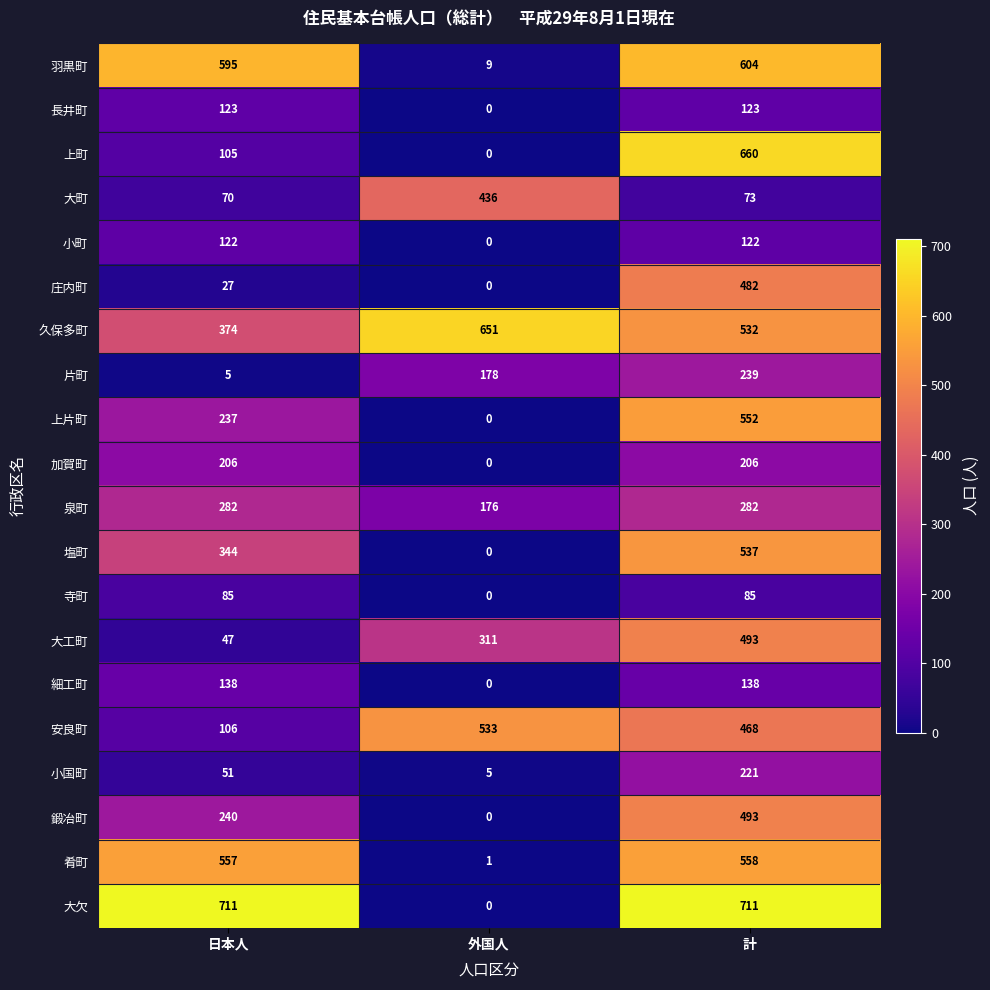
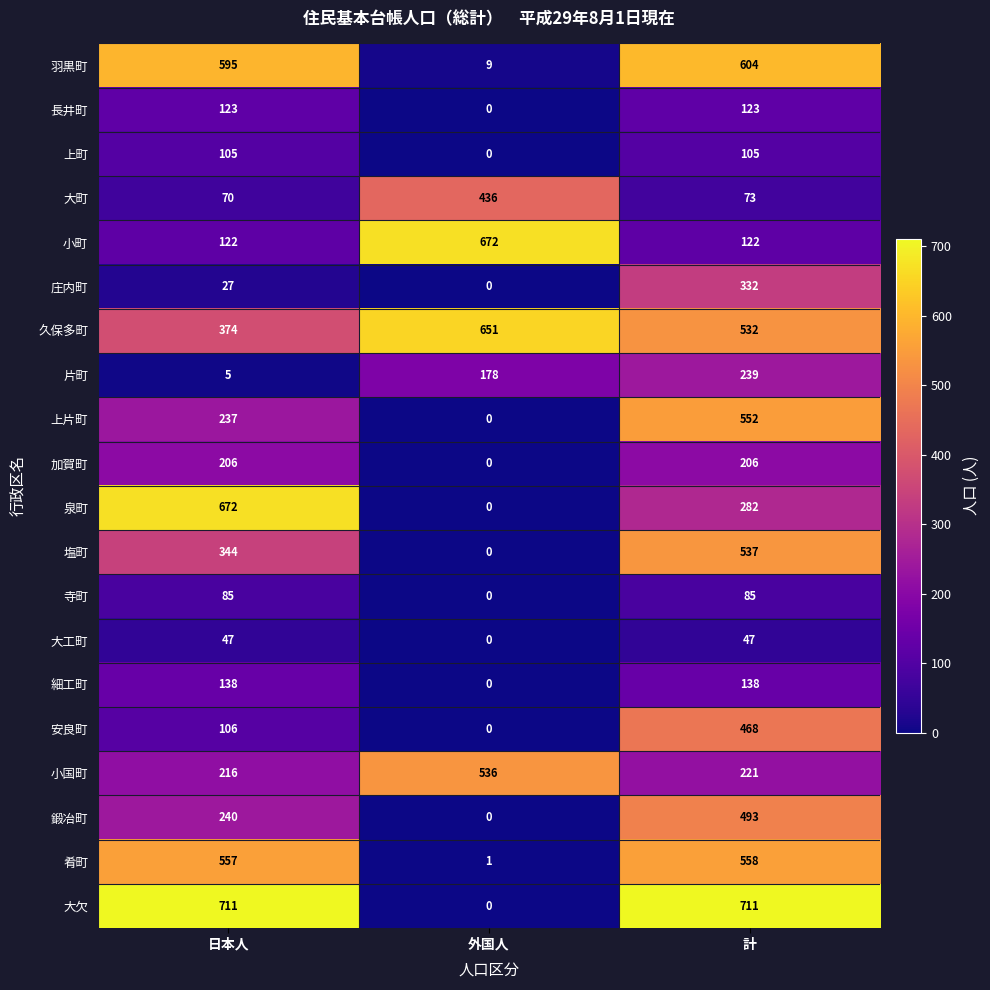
上町, 計: 660 -> 105
小町, 外国人: 0 -> 672
庄内町, 計: 482 -> 332
泉町, 日本人: 282 -> 672
泉町, 外国人: 176 -> 0
大工町, 外国人: 311 -> 0
大工町, 計: 493 -> 47
安良町, 外国人: 533 -> 0
小国町, 日本人: 51 -> 216
小国町, 外国人: 5 -> 536
